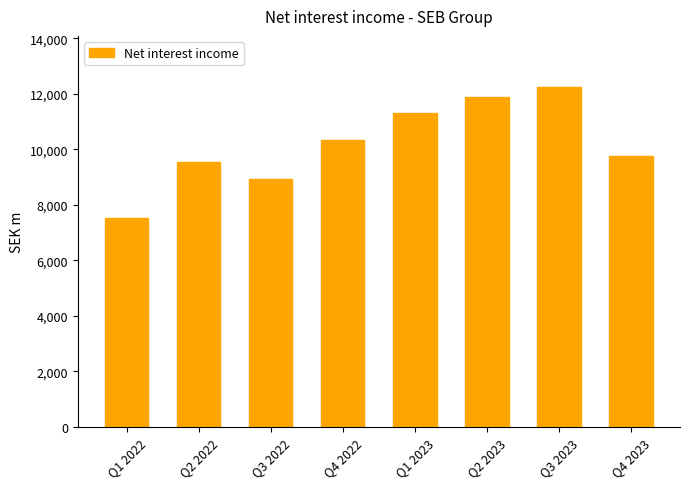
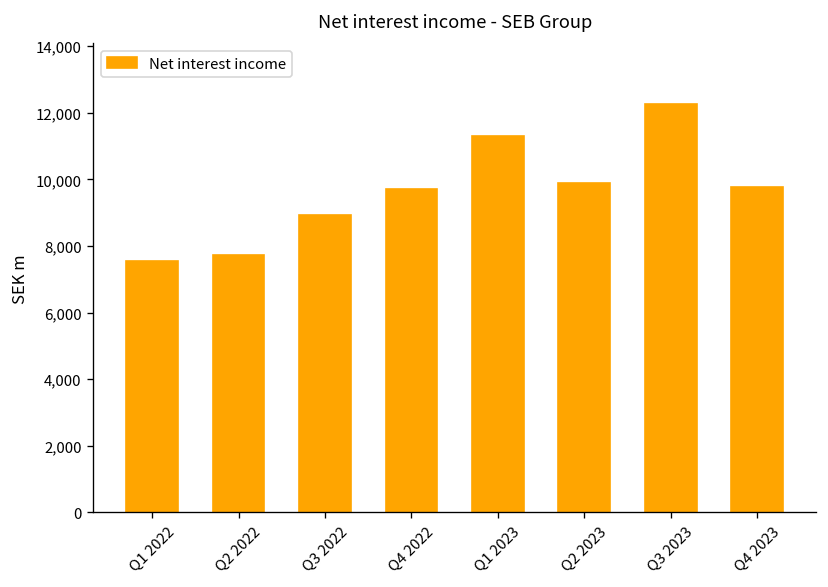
Q2 2022: 9,600 -> 7,700
Q4 2022: 10,300 -> 9,700
Q2 2023: 11,900 -> 9,900
